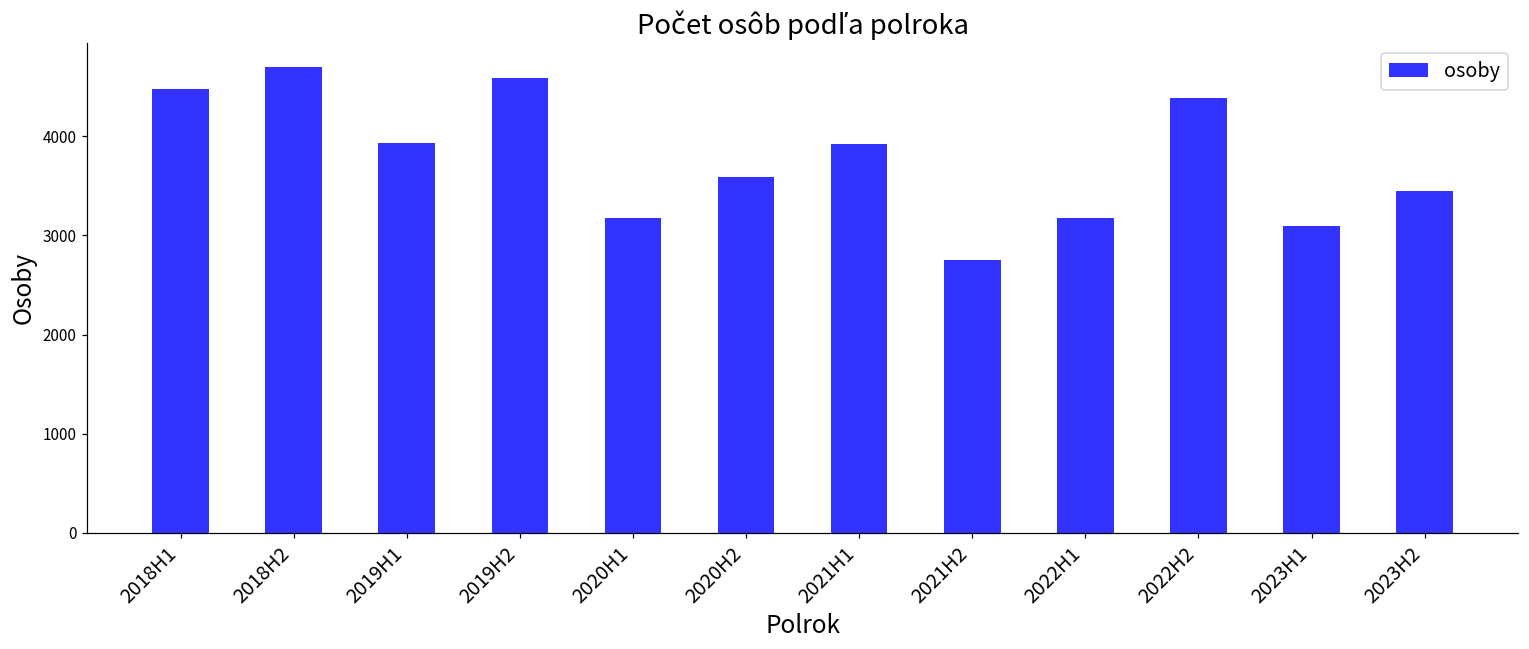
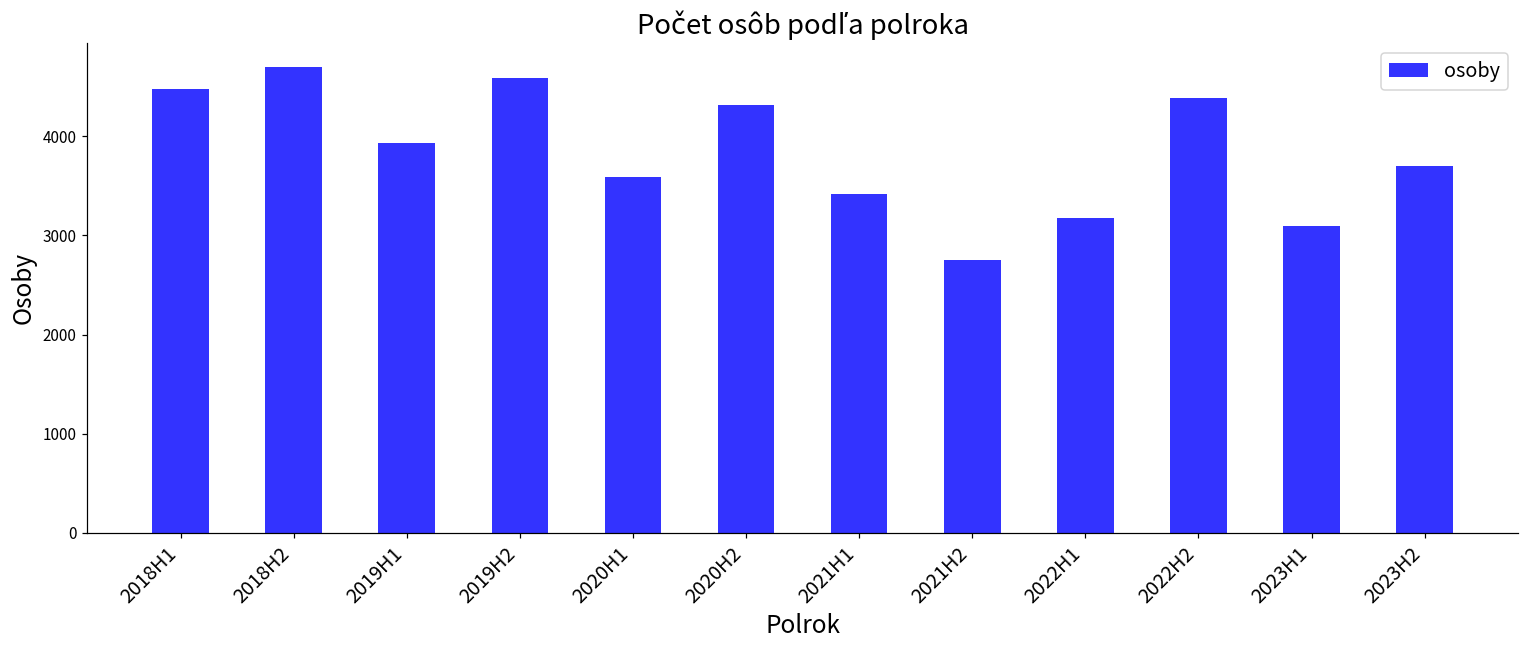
2020H1: 3200 -> 3600
2020H2: 3600 -> 4300
2021H1: 3900 -> 3400
2023H2: 3400 -> 3700
